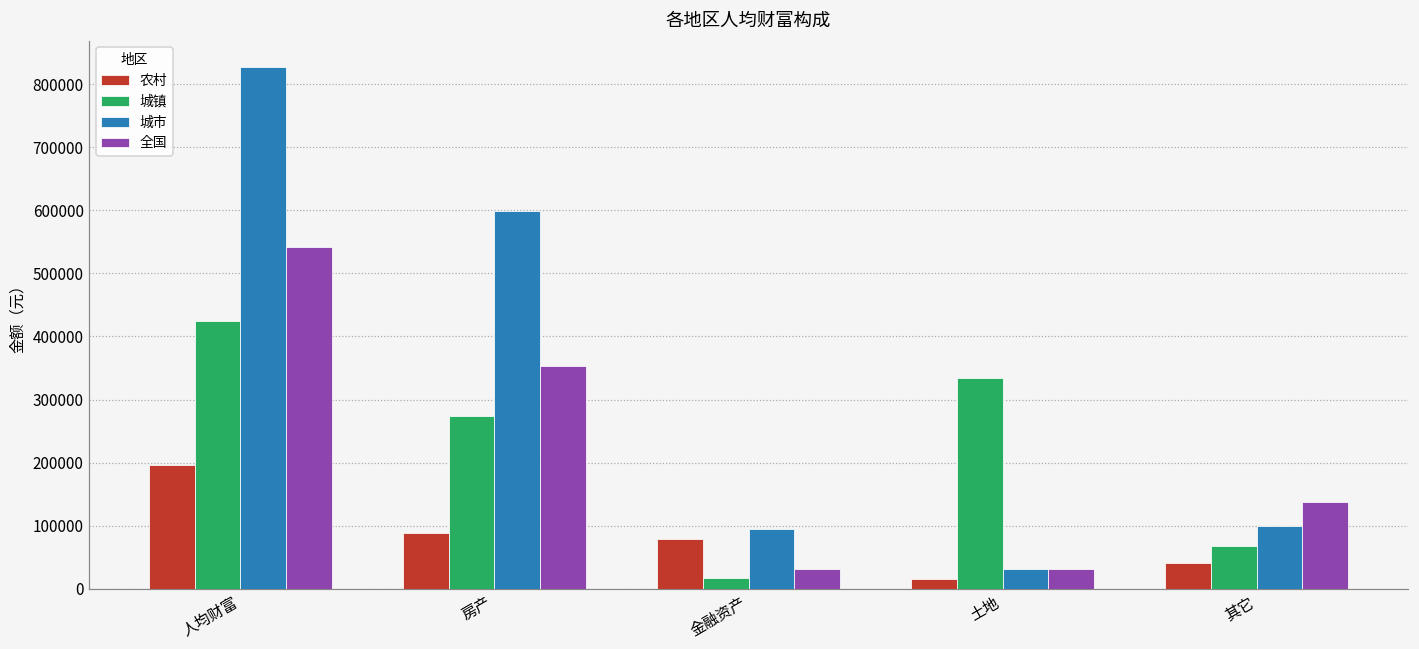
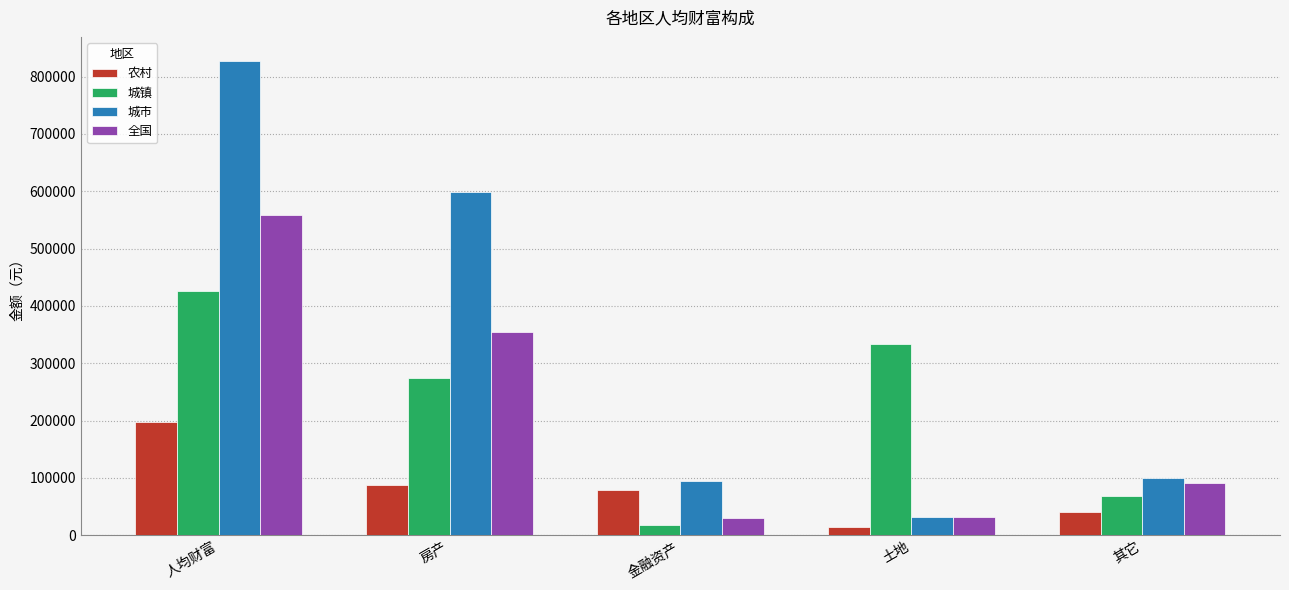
全国, 人均财富: 540000 -> 560000
全国, 其它: 140000 -> 90000
